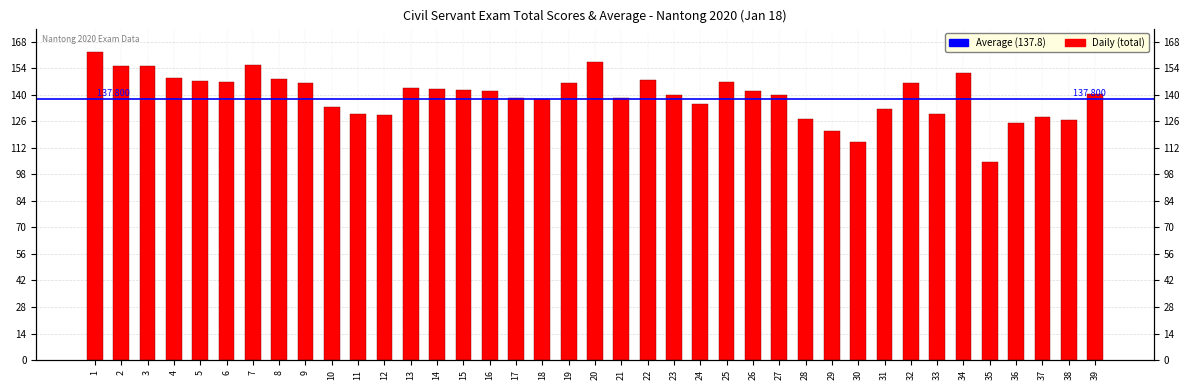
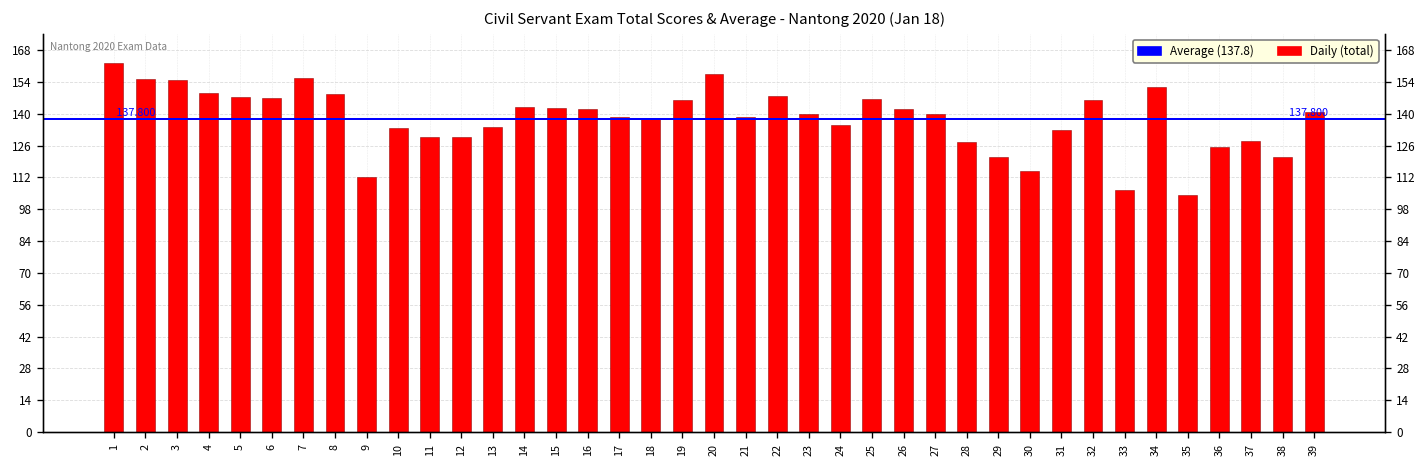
9: 146 -> 112
13: 143 -> 134
33: 130 -> 107
38: 127 -> 121
